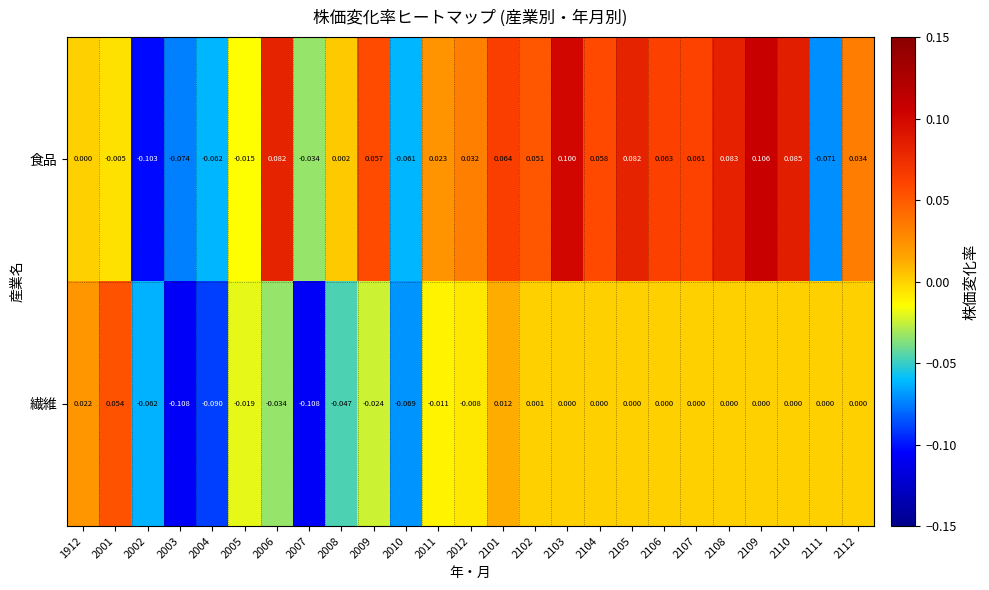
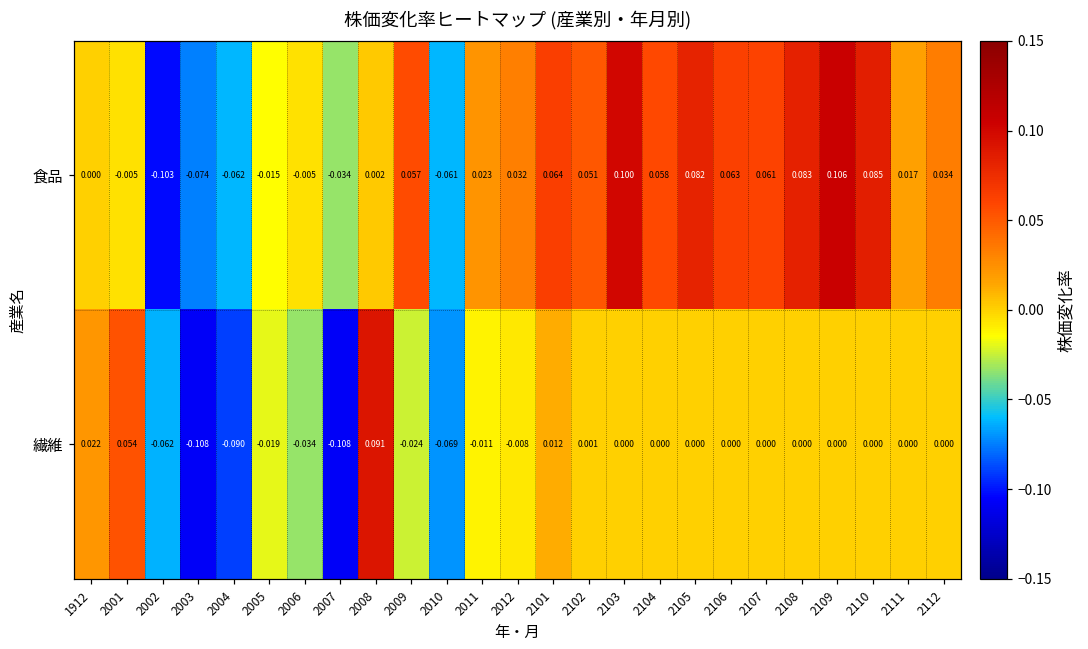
食品, 2006: 0.082 -> -0.005
食品, 2111: -0.071 -> 0.017
繊維, 2008: -0.047 -> 0.091
